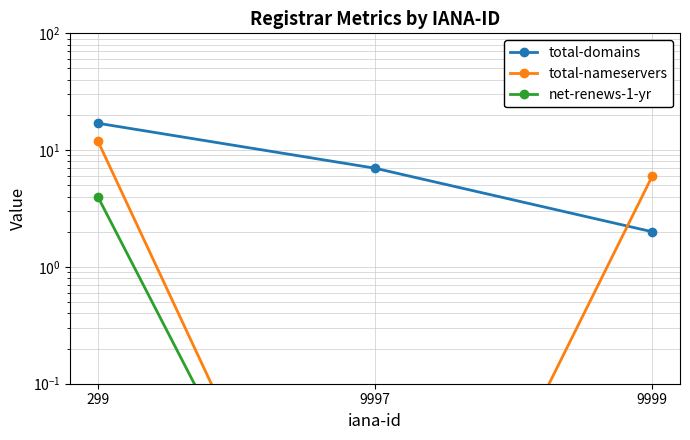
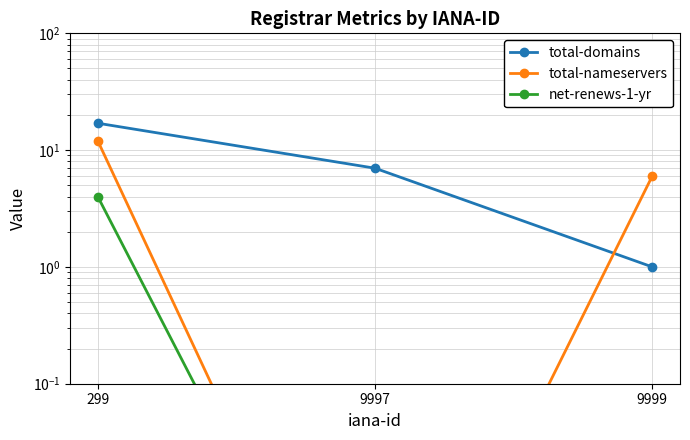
total-domains, 9999: 2 -> 1
